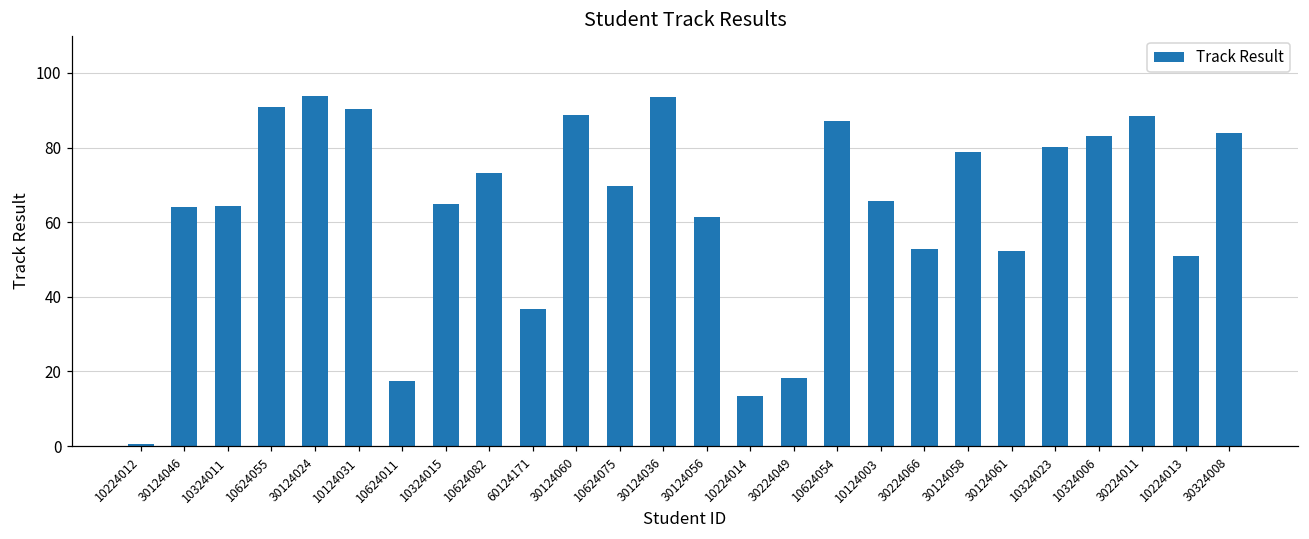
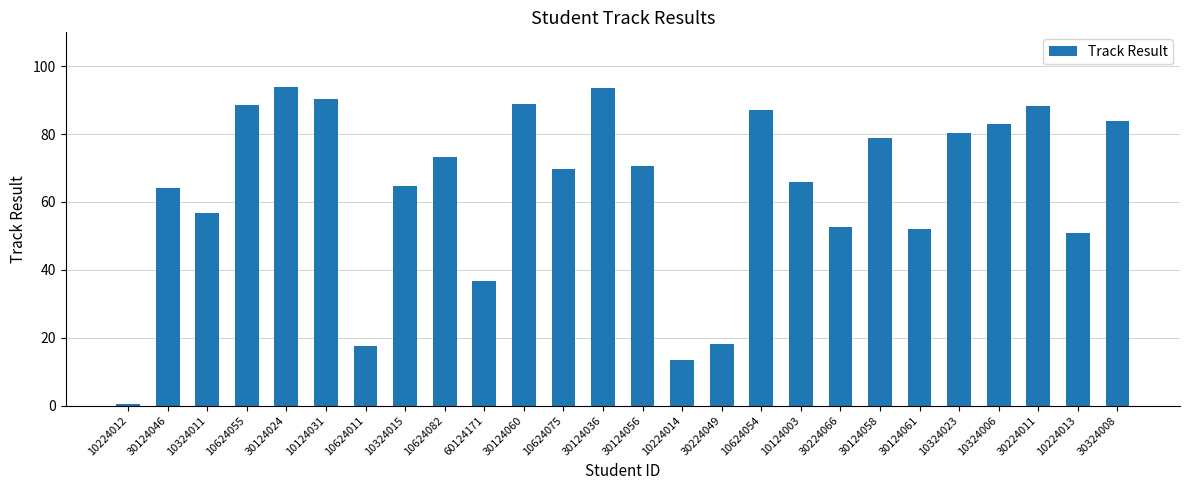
10324011: 64 -> 57
10624055: 91 -> 89
30124056: 61 -> 71
